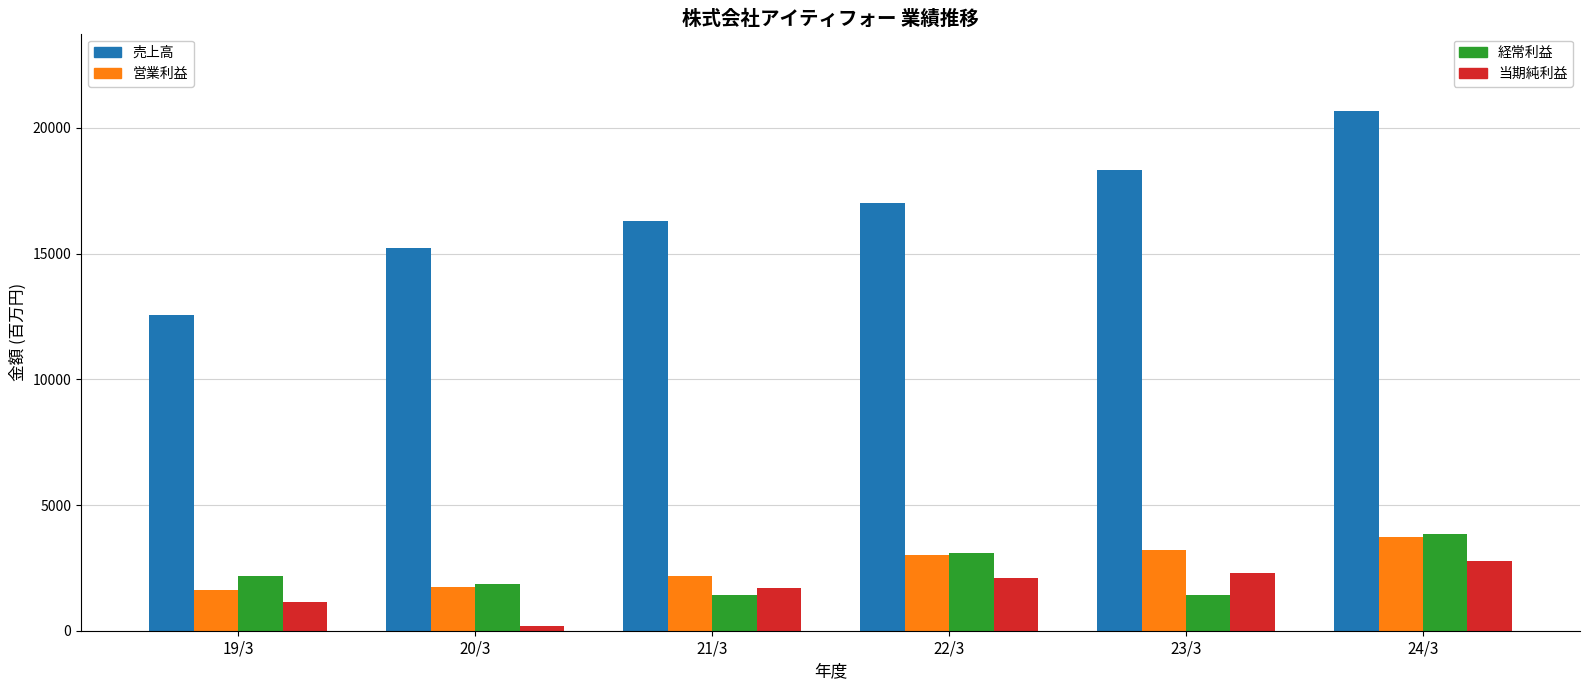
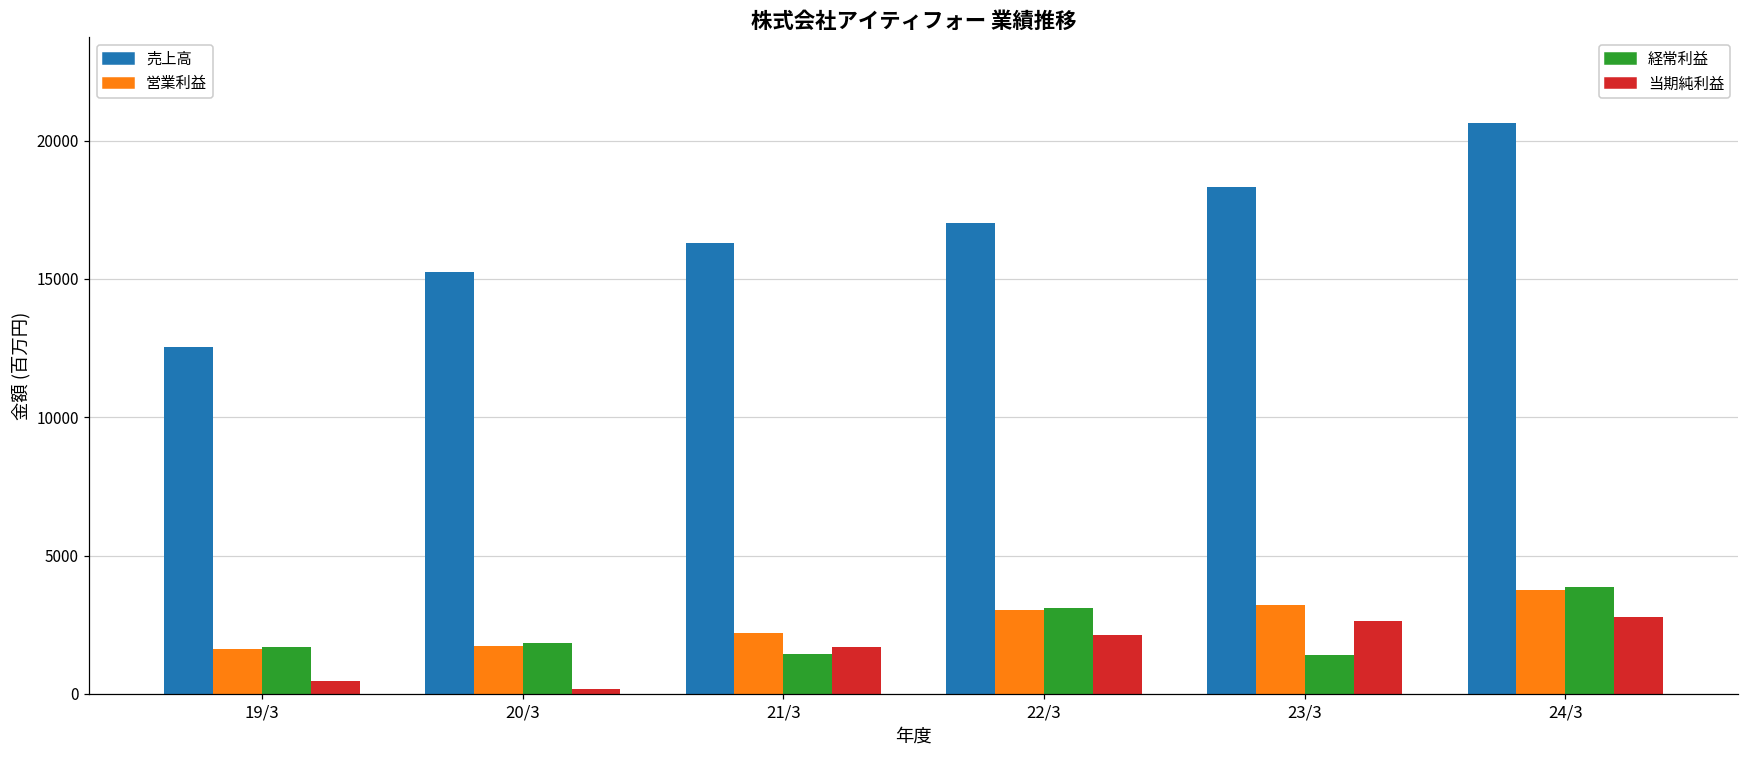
経常利益, 19/3: 2200 -> 1700
当期純利益, 19/3: 1100 -> 500
当期純利益, 23/3: 2300 -> 2600
